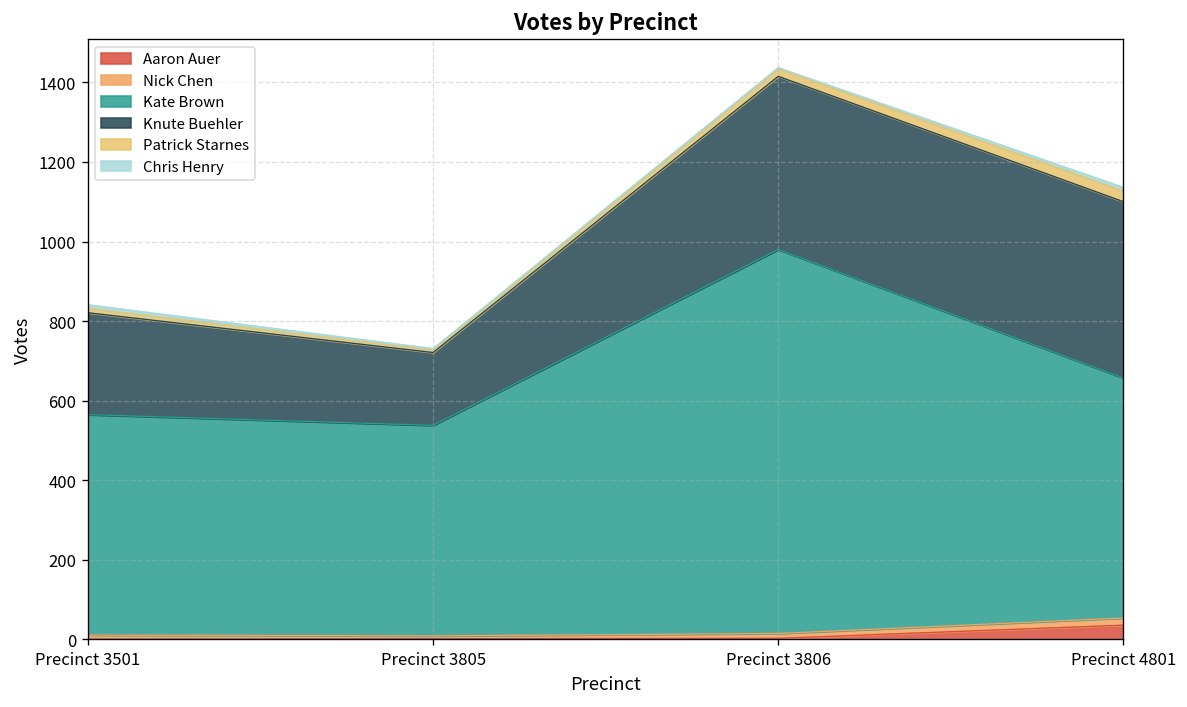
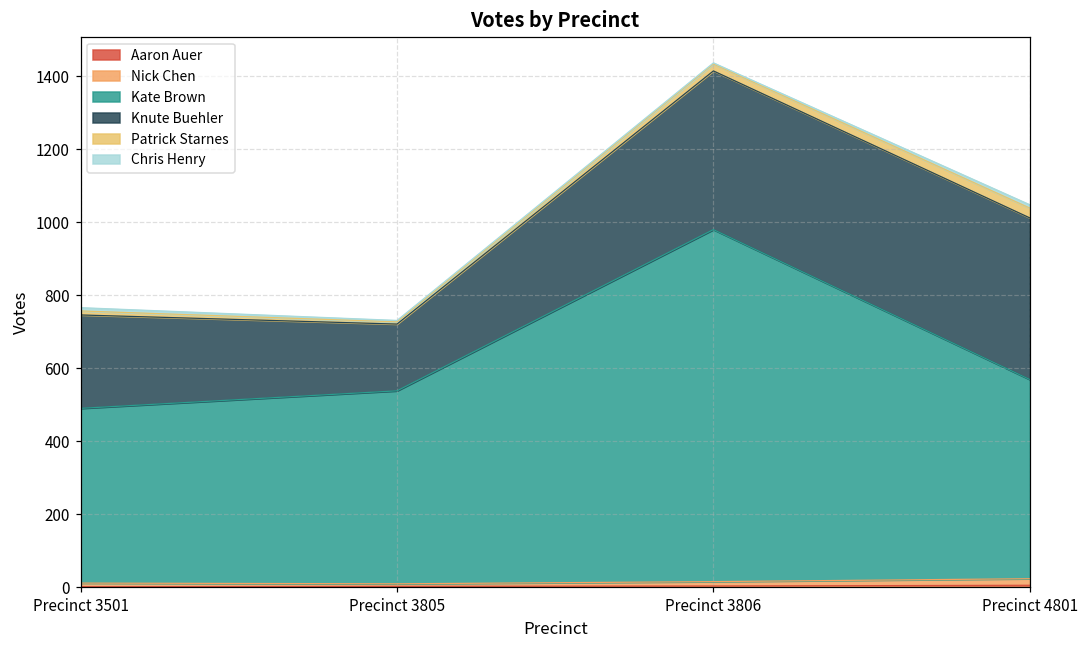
Kate Brown, Precinct 3501: 550 -> 480
Aaron Auer, Precinct 4801: 40 -> 10
Kate Brown, Precinct 4801: 600 -> 550
